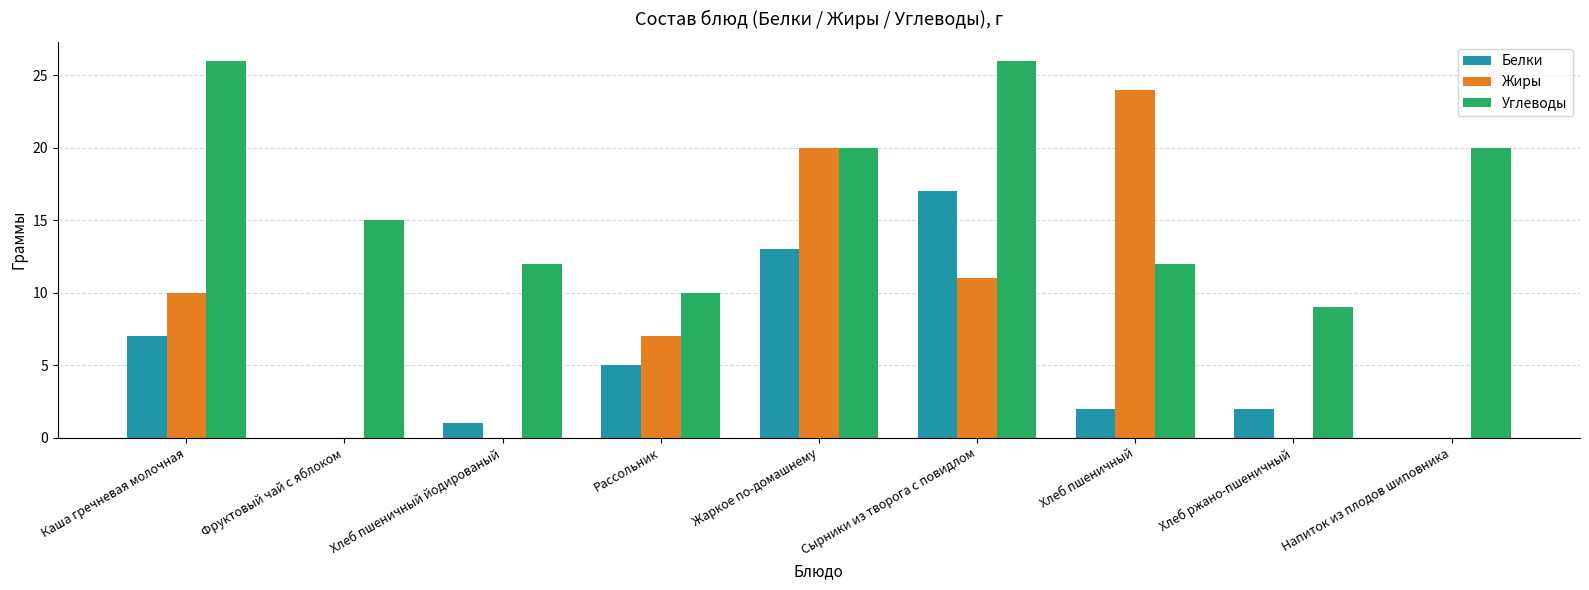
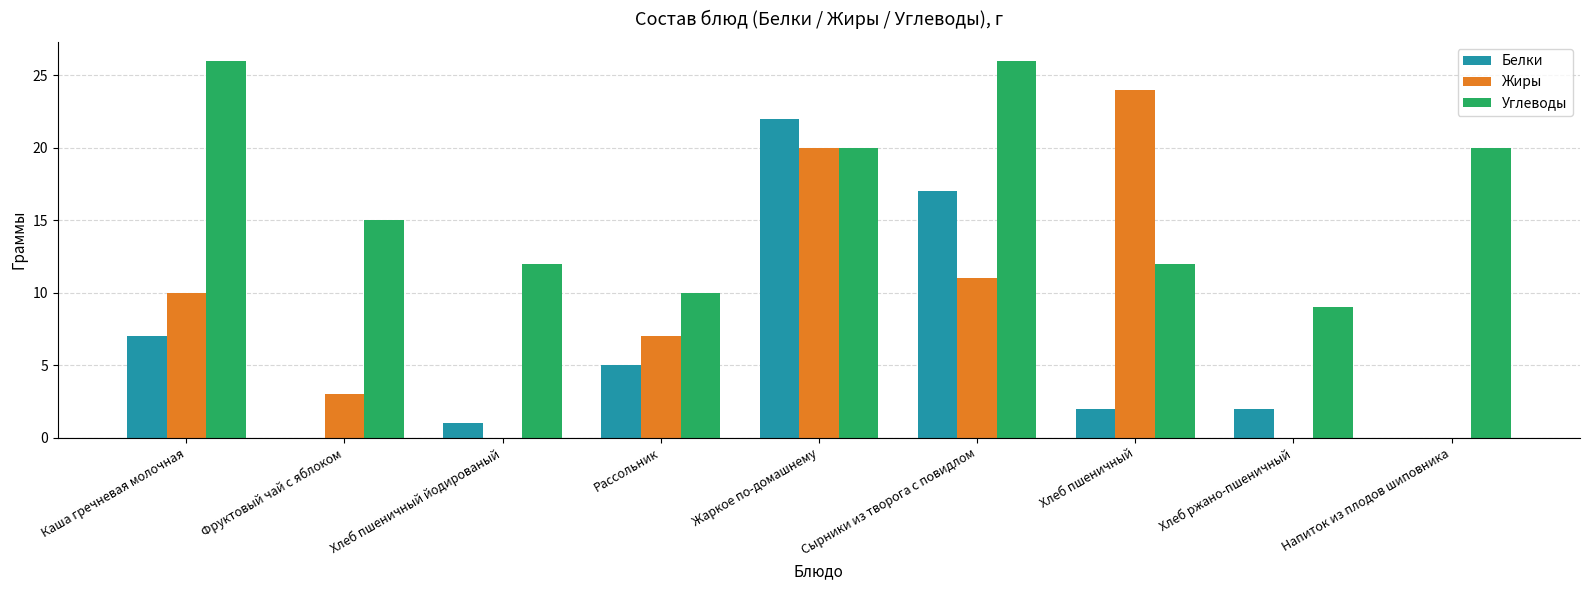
Жиры, Фруктовый чай с яблоком: 0 -> 3
Белки, Жаркое по-домашнему: 13 -> 22
